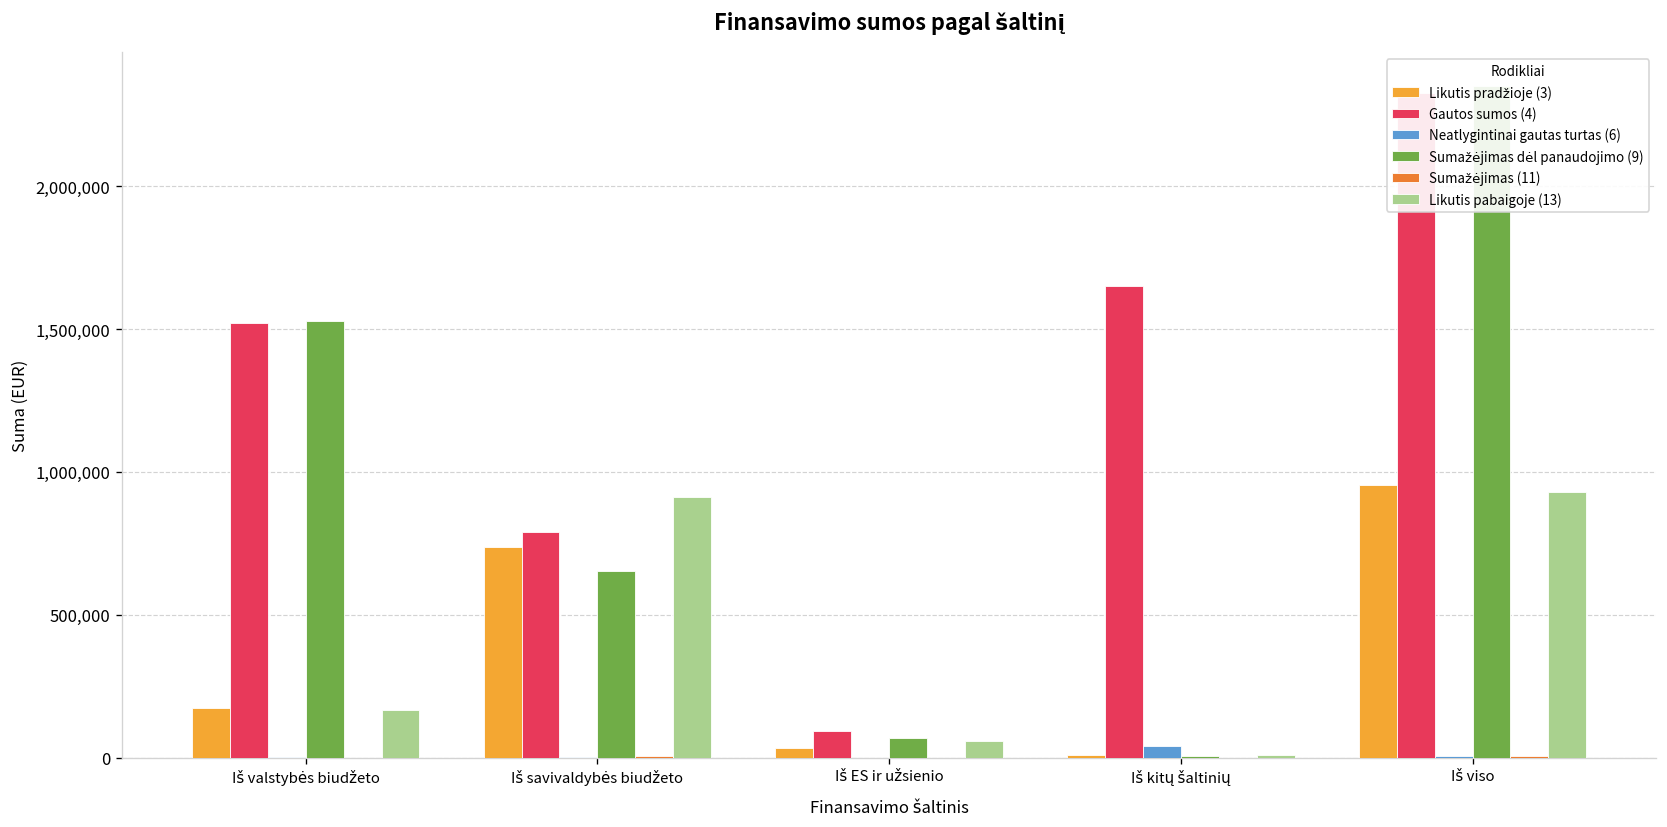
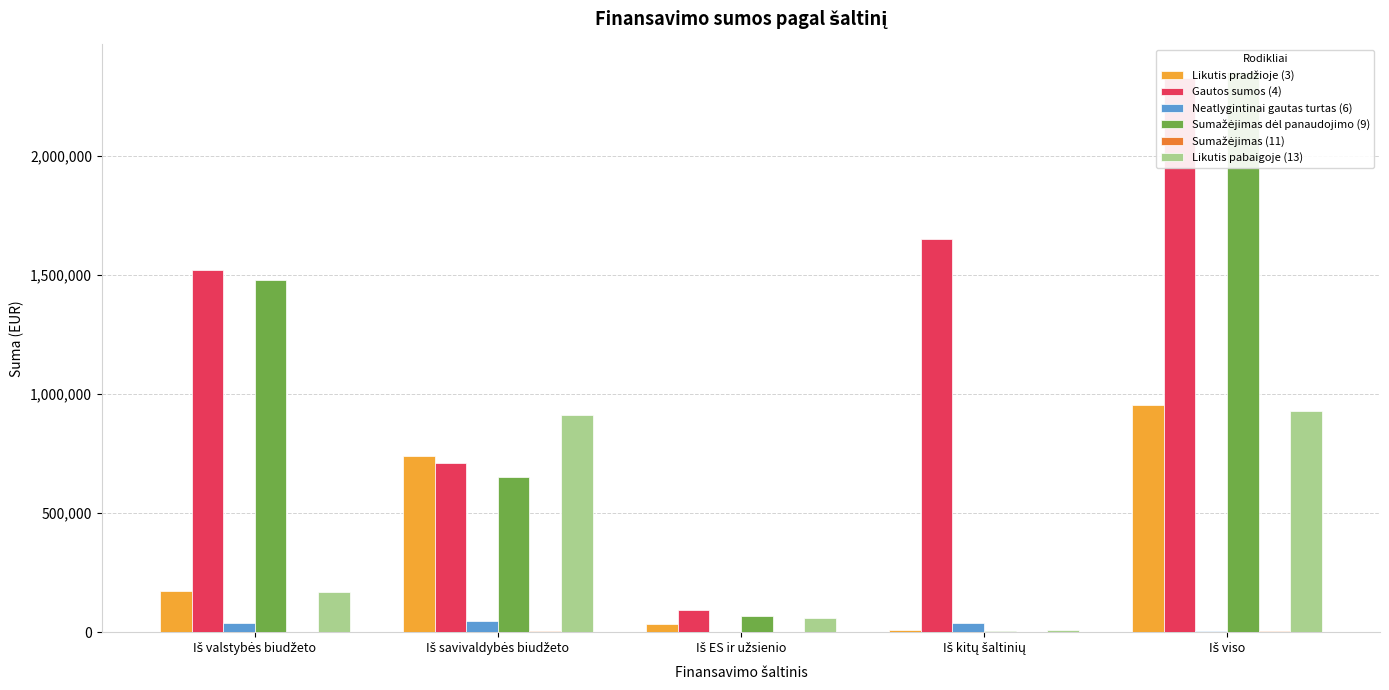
Neatlygintinai gautas turtas (6), Iš valstybės biudžeto: 0 -> 40,000
Sumažėjimas dėl panaudojimo (9), Iš valstybės biudžeto: 1,530,000 -> 1,480,000
Gautos sumos (4), Iš savivaldybės biudžeto: 790,000 -> 710,000
Neatlygintinai gautas turtas (6), Iš savivaldybės biudžeto: 0 -> 50,000
